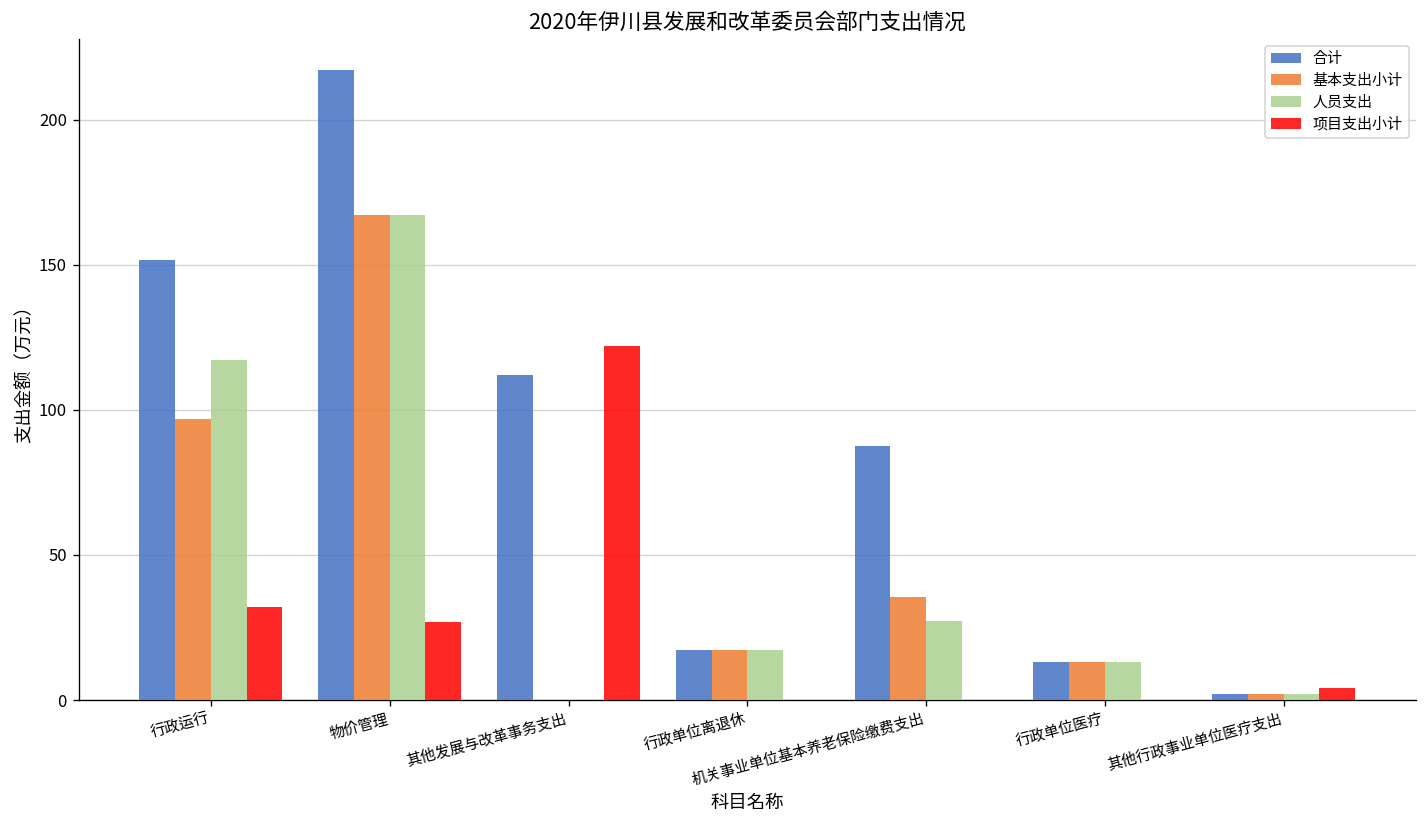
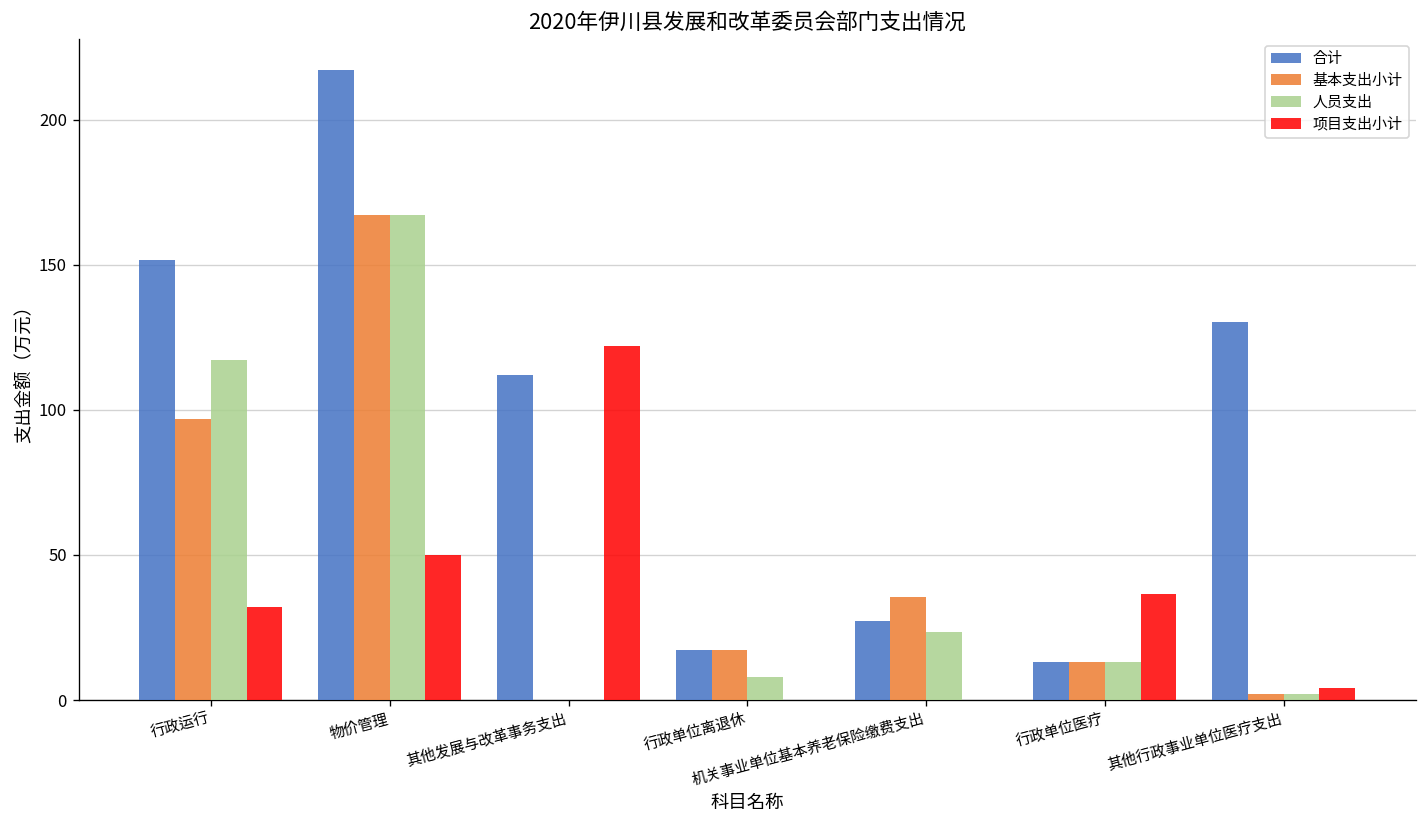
项目支出小计, 物价管理: 27 -> 50
人员支出, 行政单位离退休: 17 -> 8
合计, 机关事业单位基本养老保险缴费支出: 88 -> 27
人员支出, 机关事业单位基本养老保险缴费支出: 27 -> 24
项目支出小计, 行政单位医疗: 0 -> 37
合计, 其他行政事业单位医疗支出: 2 -> 130
